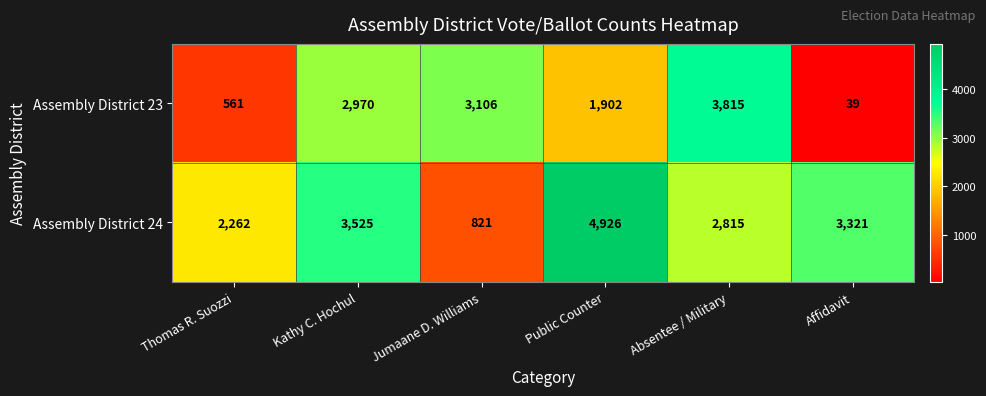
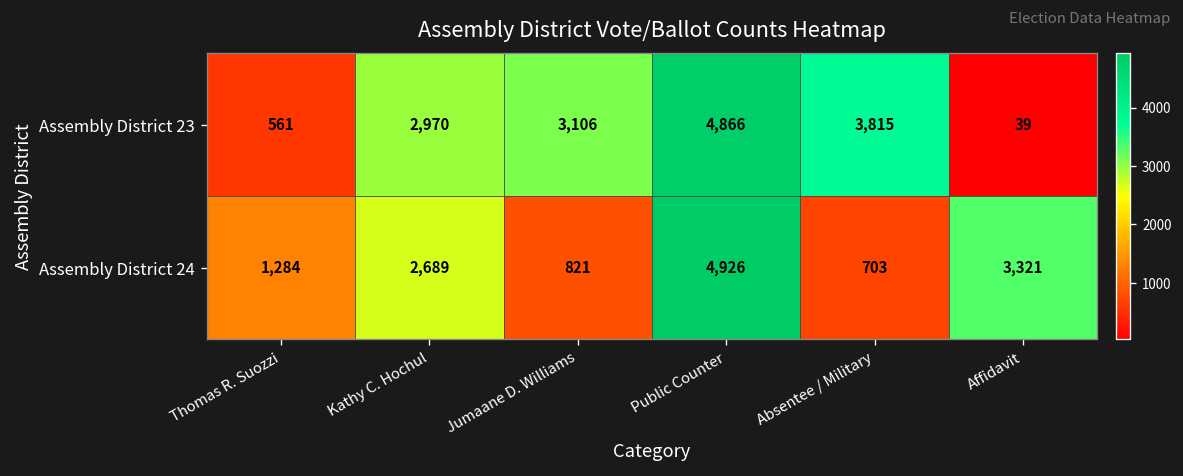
Assembly District 23, Public Counter: 1,902 -> 4,866
Assembly District 24, Thomas R. Suozzi: 2,262 -> 1,284
Assembly District 24, Kathy C. Hochul: 3,525 -> 2,689
Assembly District 24, Absentee / Military: 2,815 -> 703
